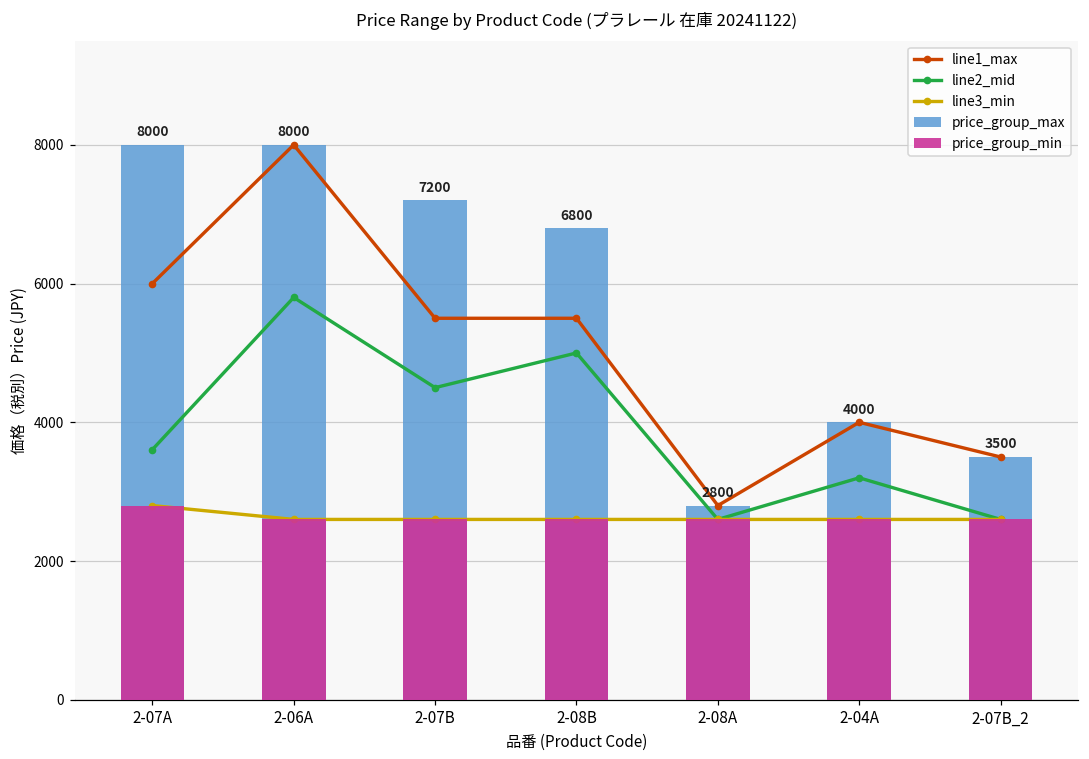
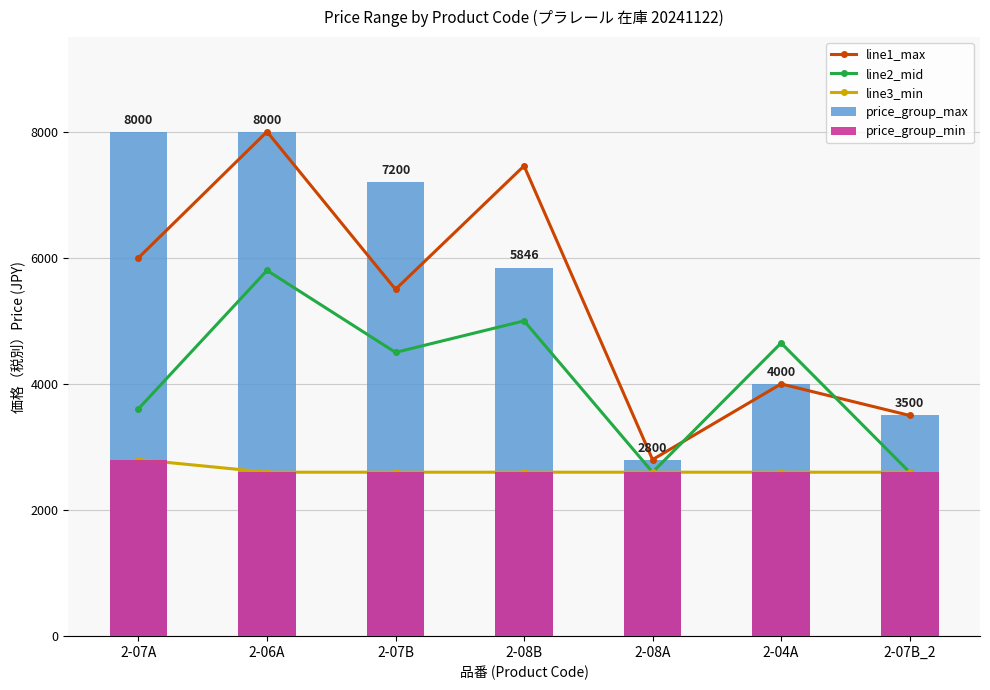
price_group_max, 2-08B: 6800 -> 5846
line1_max, 2-08B: 5500 -> 7500
line2_mid, 2-04A: 3200 -> 4600
